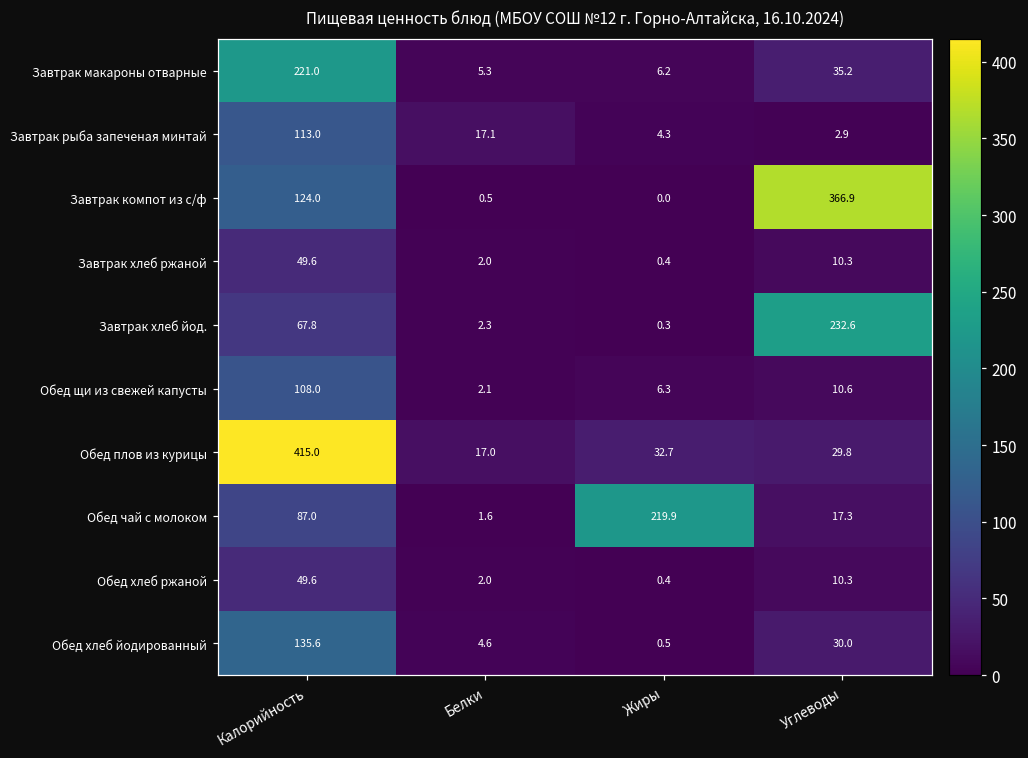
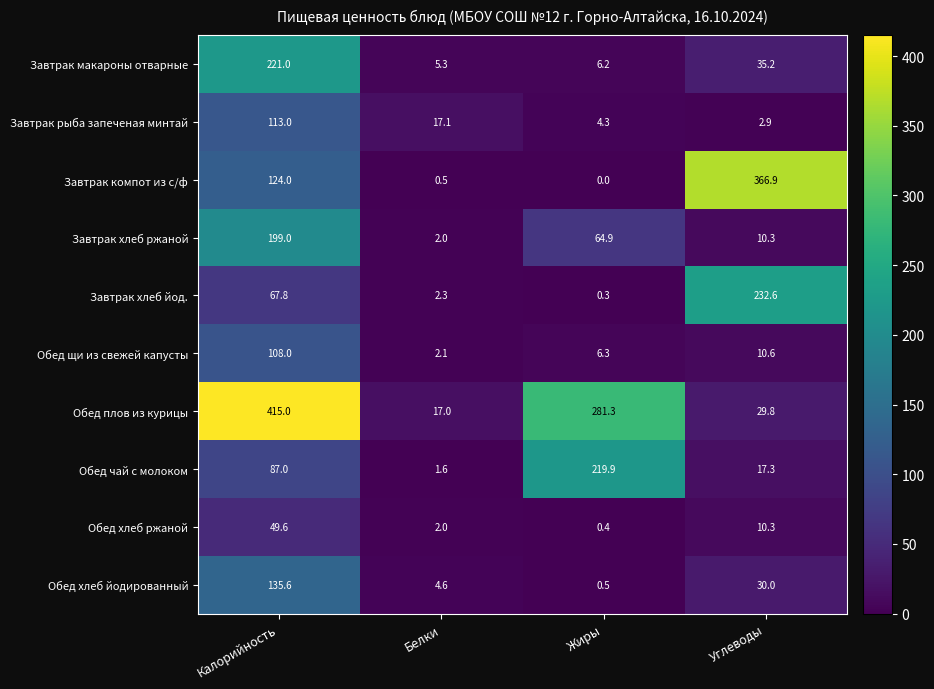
Завтрак хлеб ржаной, Калорийность: 49.6 -> 199.0
Завтрак хлеб ржаной, Жиры: 0.4 -> 64.9
Обед плов из курицы, Жиры: 32.7 -> 281.3
